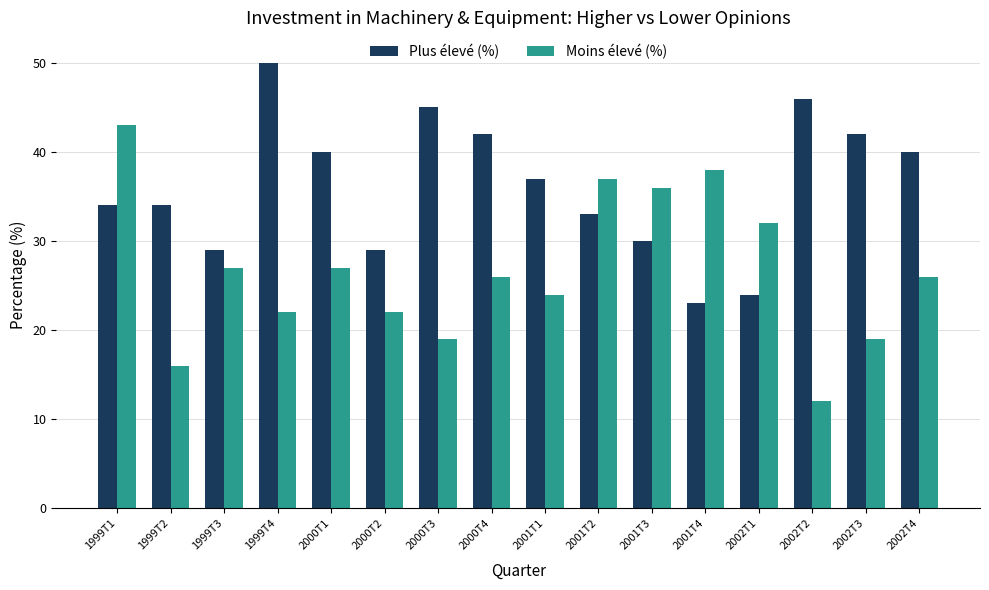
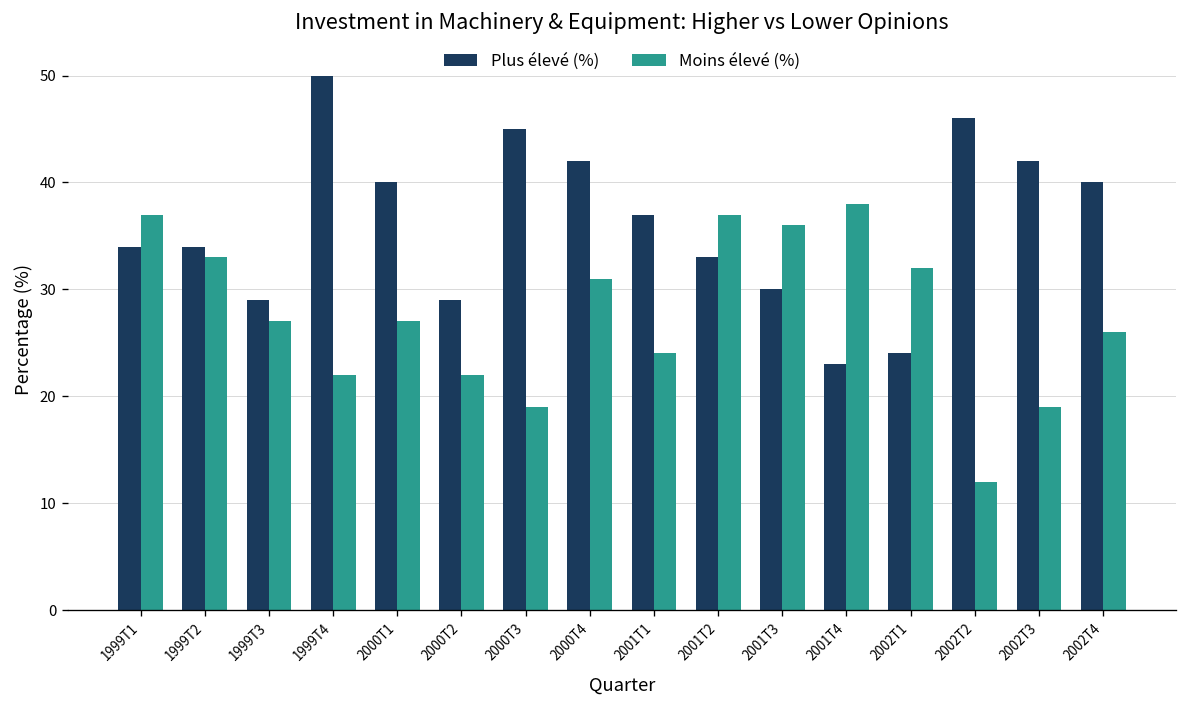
Moins élevé (%), 1999T1: 43 -> 37
Moins élevé (%), 1999T2: 16 -> 33
Moins élevé (%), 2000T4: 26 -> 31
